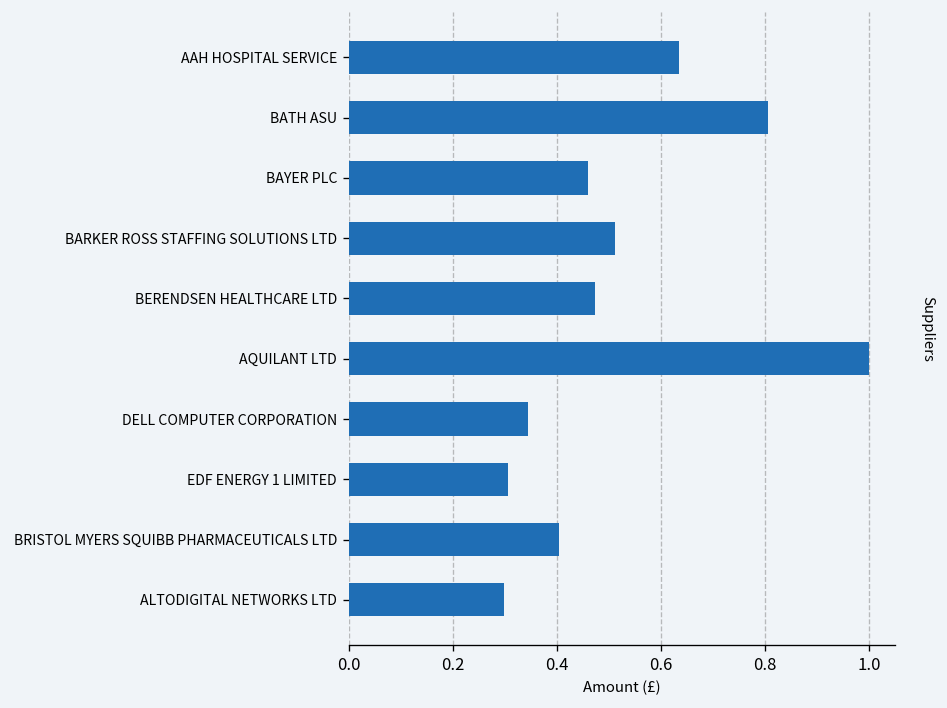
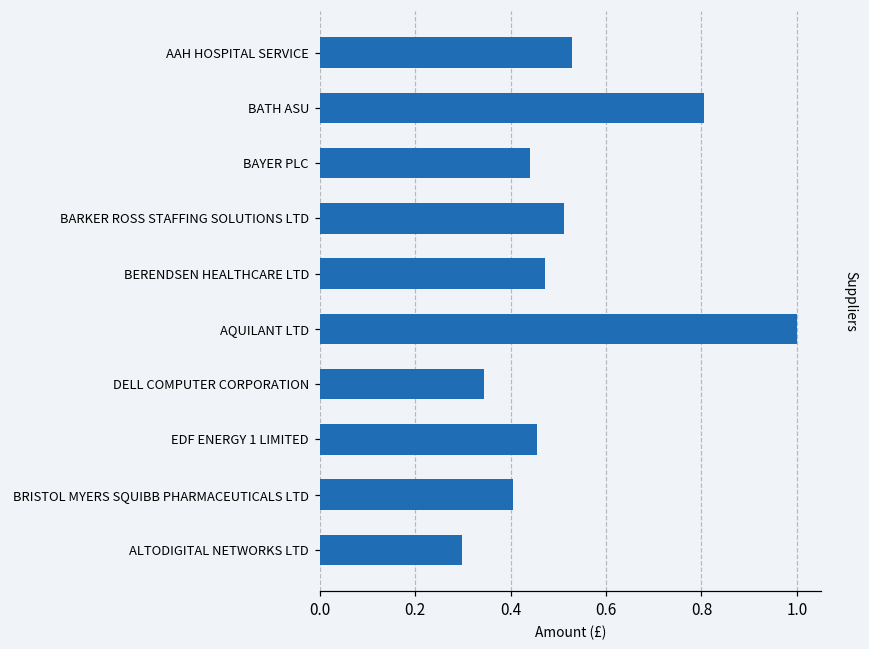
AAH HOSPITAL SERVICE: 0.64 -> 0.53
BAYER PLC: 0.46 -> 0.44
EDF ENERGY 1 LIMITED: 0.31 -> 0.46
